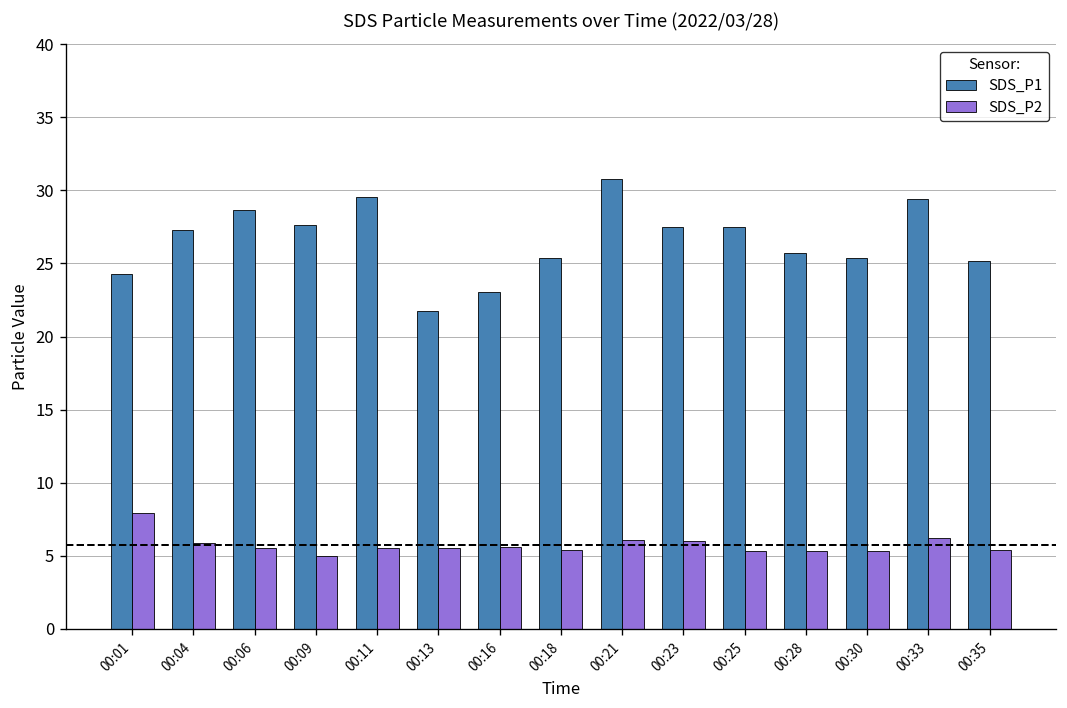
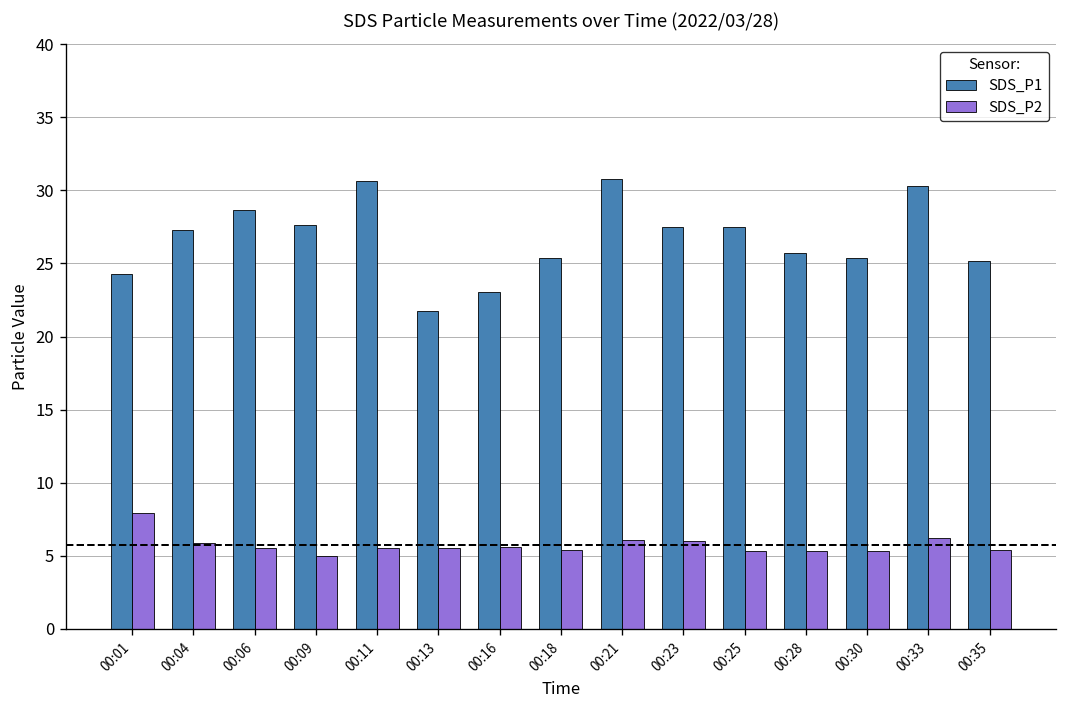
SDS_P1, 00:11: 29.6 -> 30.7
SDS_P1, 00:33: 29.4 -> 30.3
